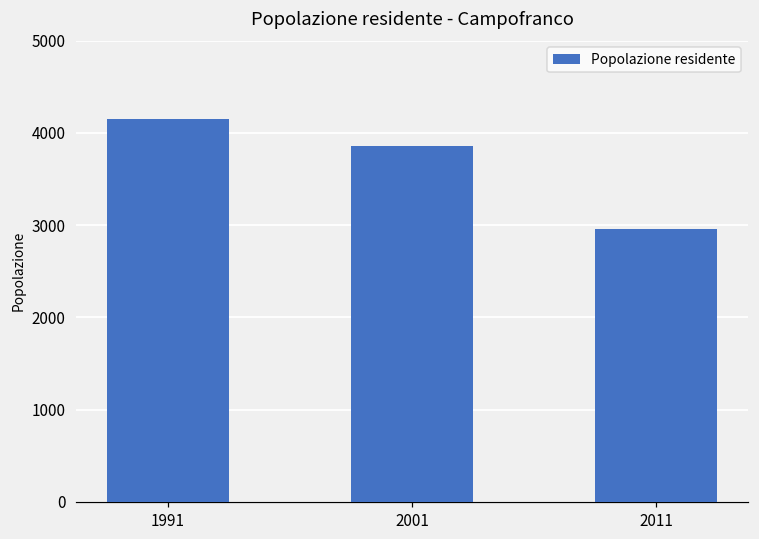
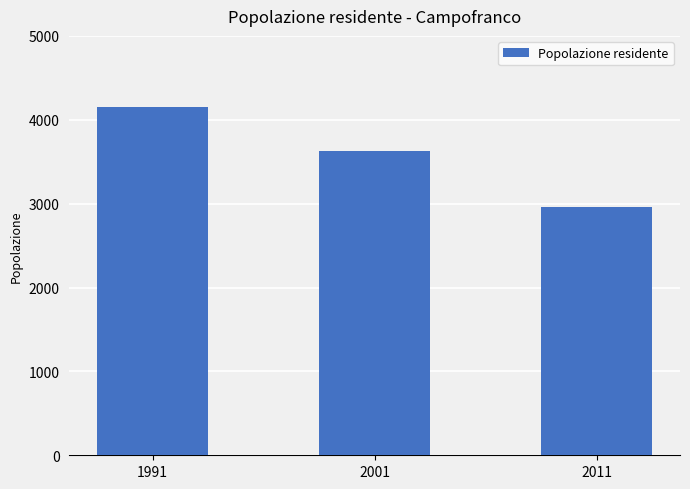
2001: 3900 -> 3600
